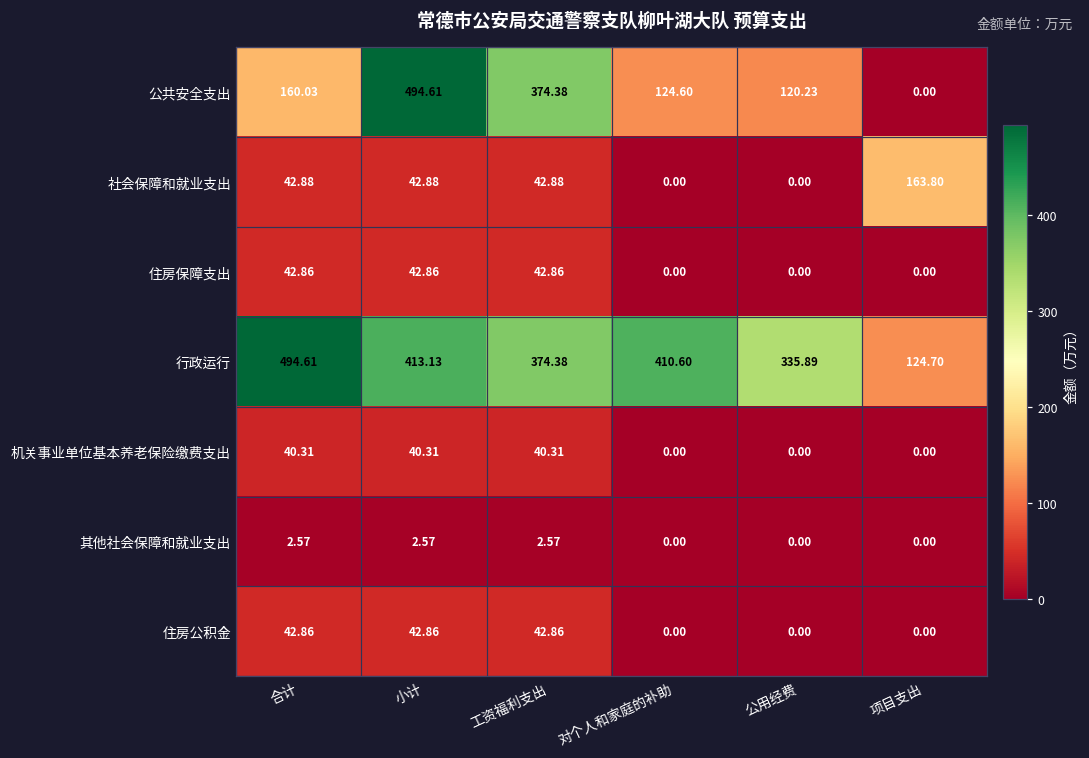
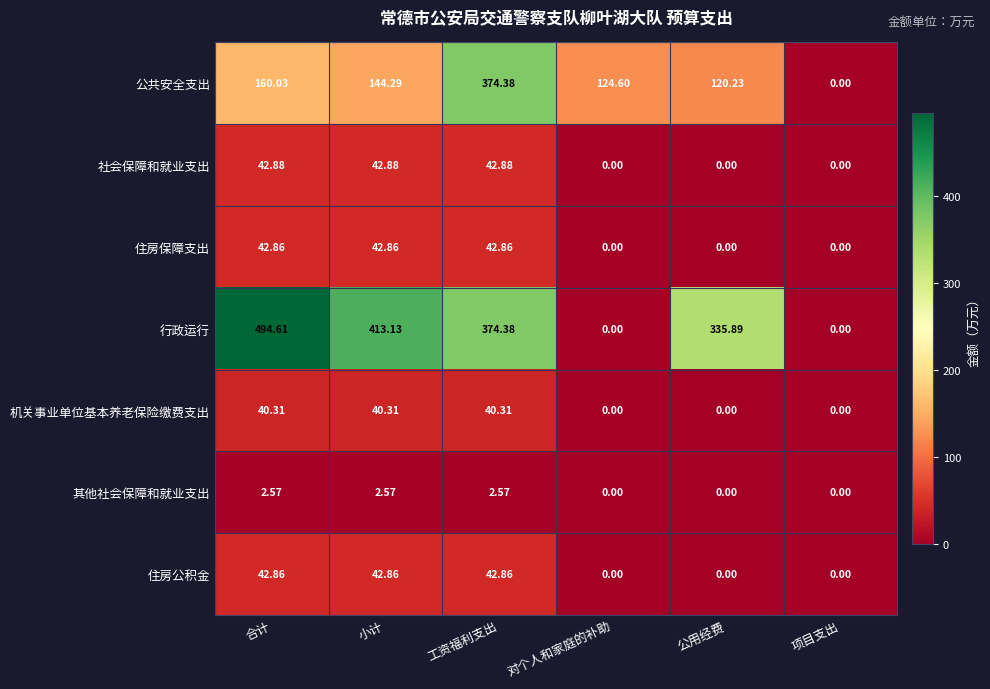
公共安全支出, 小计: 494.61 -> 144.29
社会保障和就业支出, 项目支出: 163.80 -> 0.00
行政运行, 对个人和家庭的补助: 410.60 -> 0.00
行政运行, 项目支出: 124.70 -> 0.00
